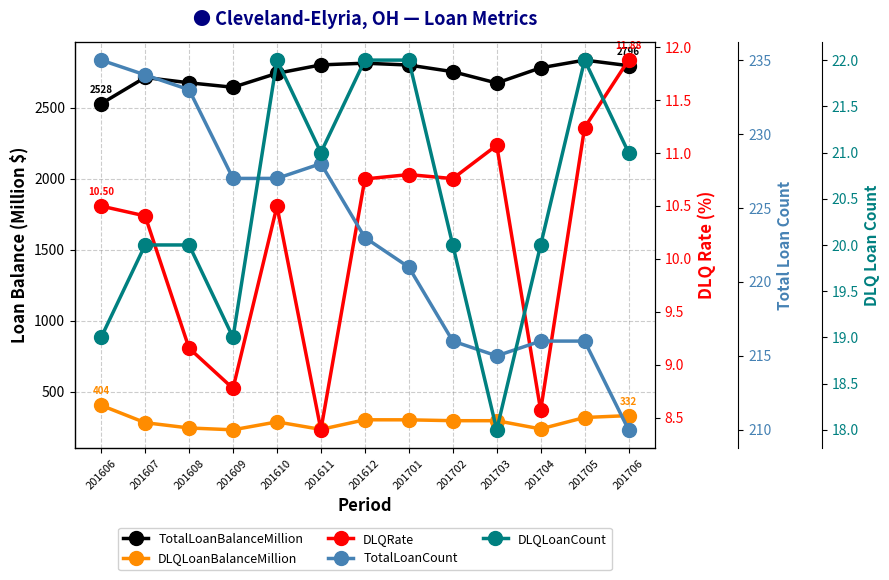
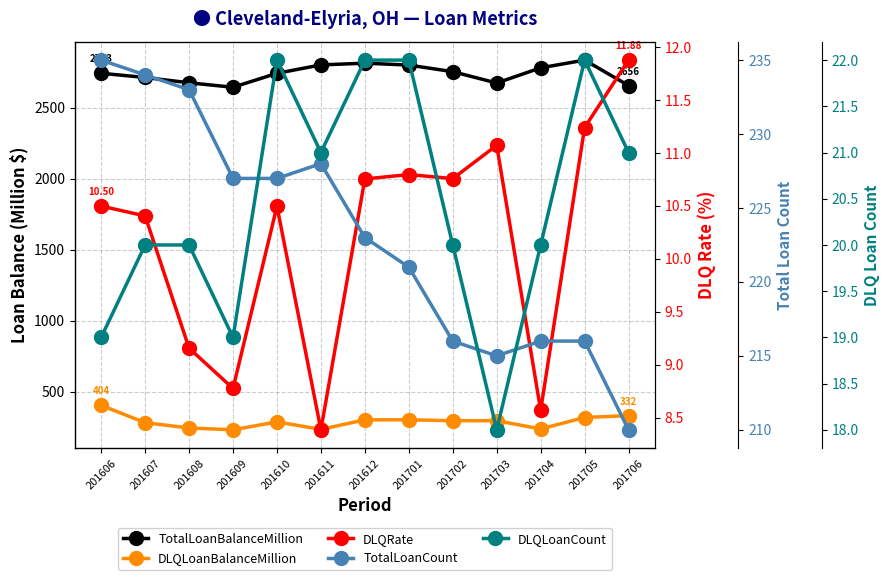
TotalLoanBalanceMillion, 201606: 2528 -> 2743
TotalLoanBalanceMillion, 201706: 2796 -> 2656
